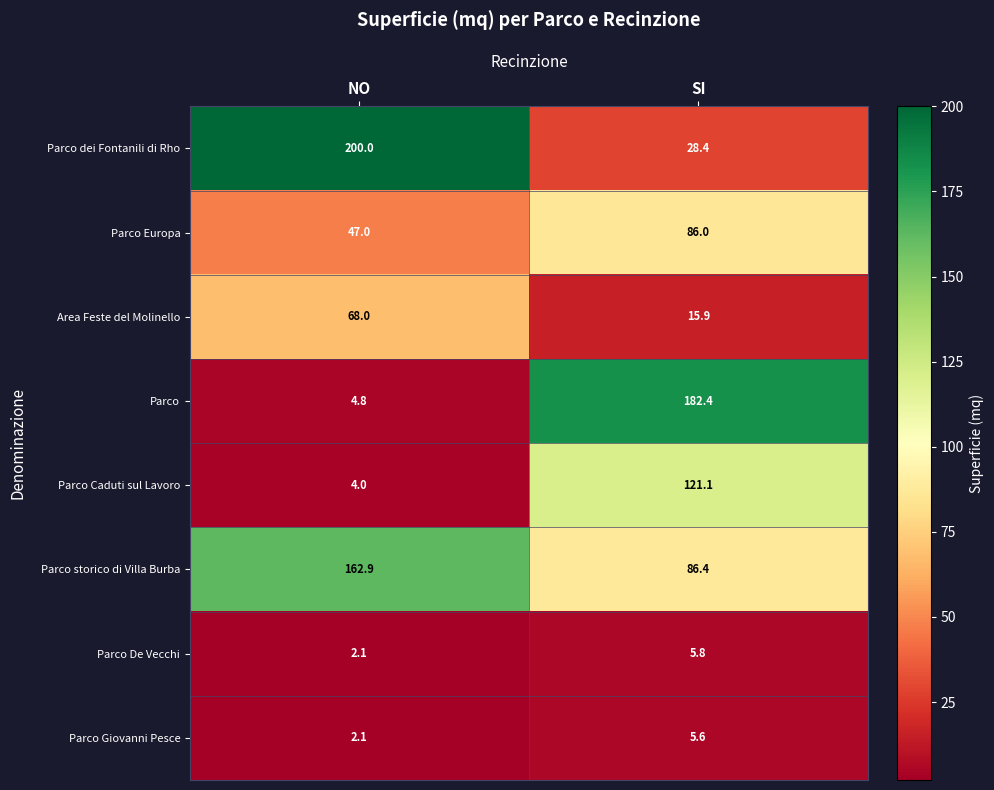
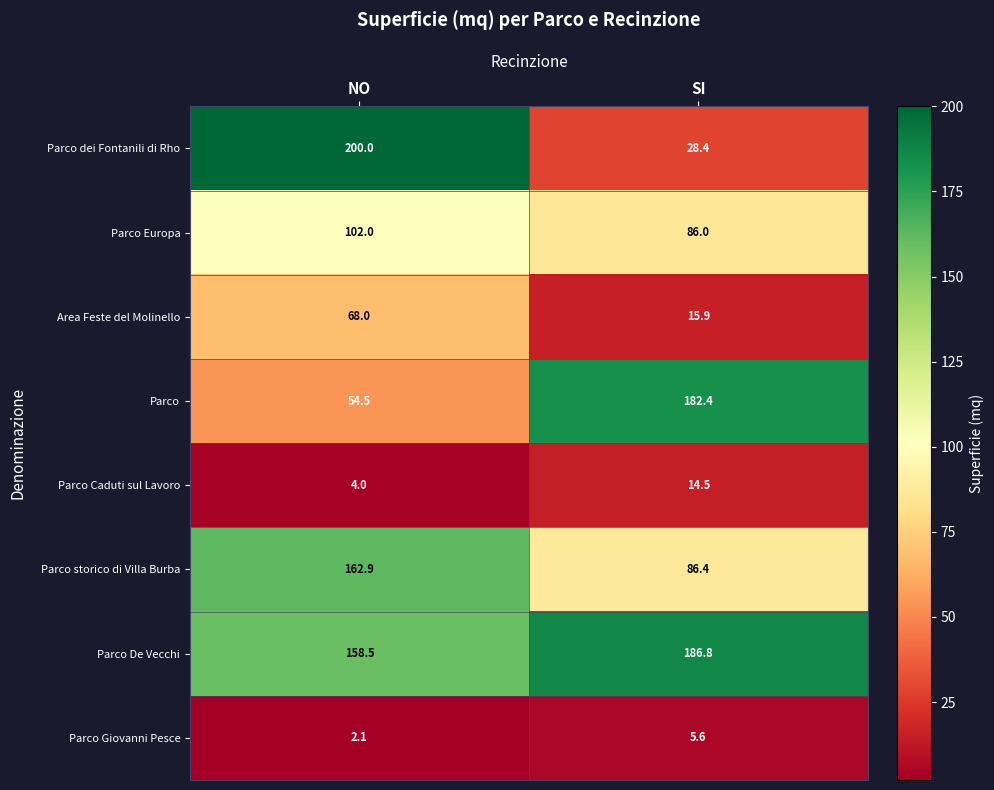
Parco Europa, NO: 47.0 -> 102.0
Parco, NO: 4.8 -> 54.5
Parco Caduti sul Lavoro, SI: 121.1 -> 14.5
Parco De Vecchi, NO: 2.1 -> 158.5
Parco De Vecchi, SI: 5.8 -> 186.8
